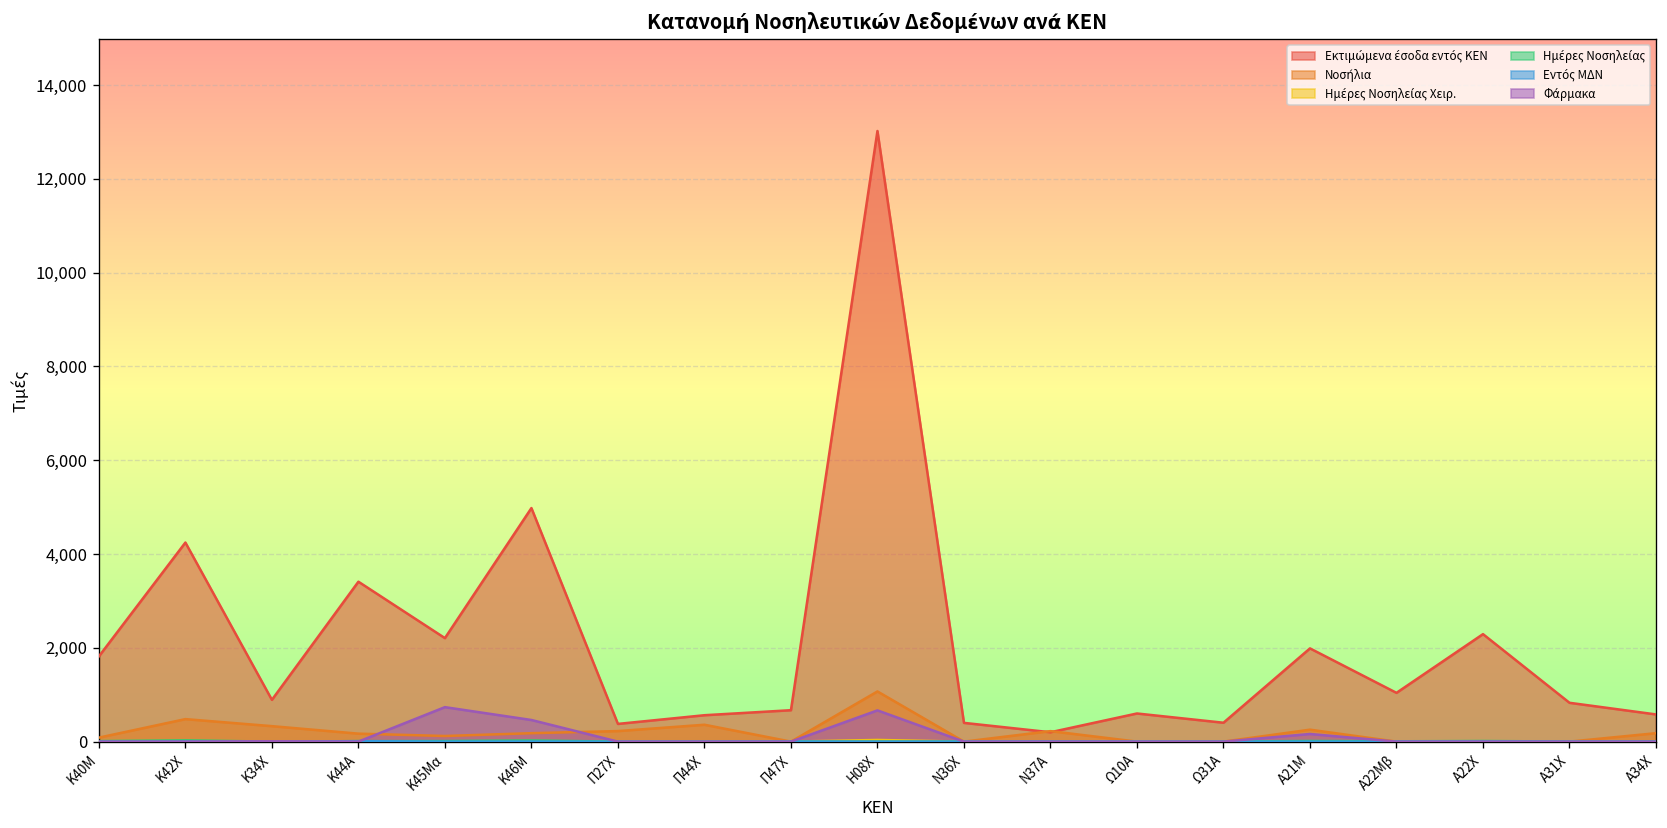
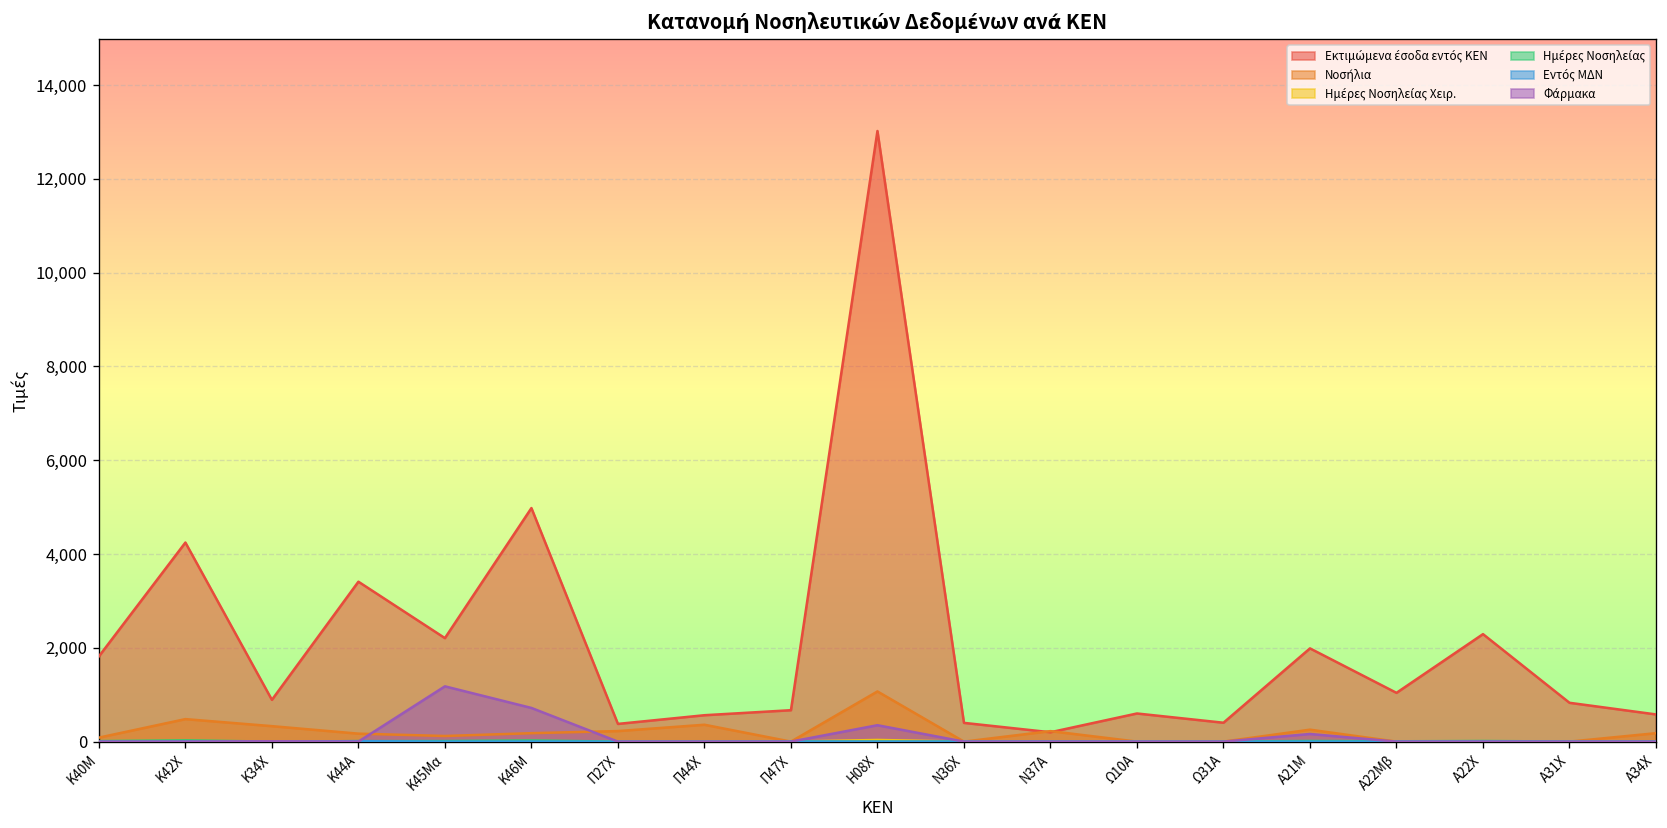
Φάρμακα, Κ45Μα: 700 -> 1,200
Φάρμακα, Κ46Μ: 500 -> 700
Φάρμακα, Η08Χ: 700 -> 300
